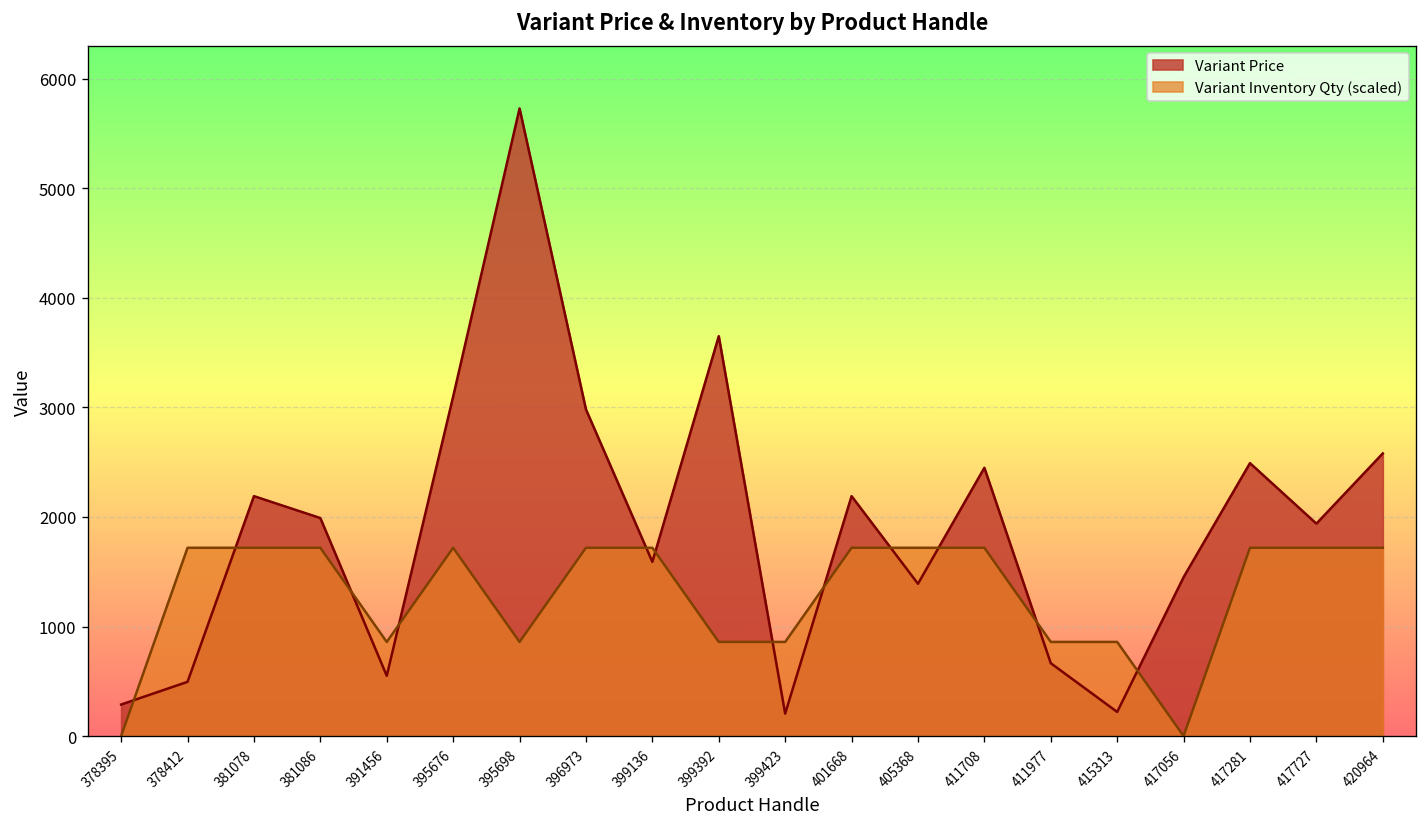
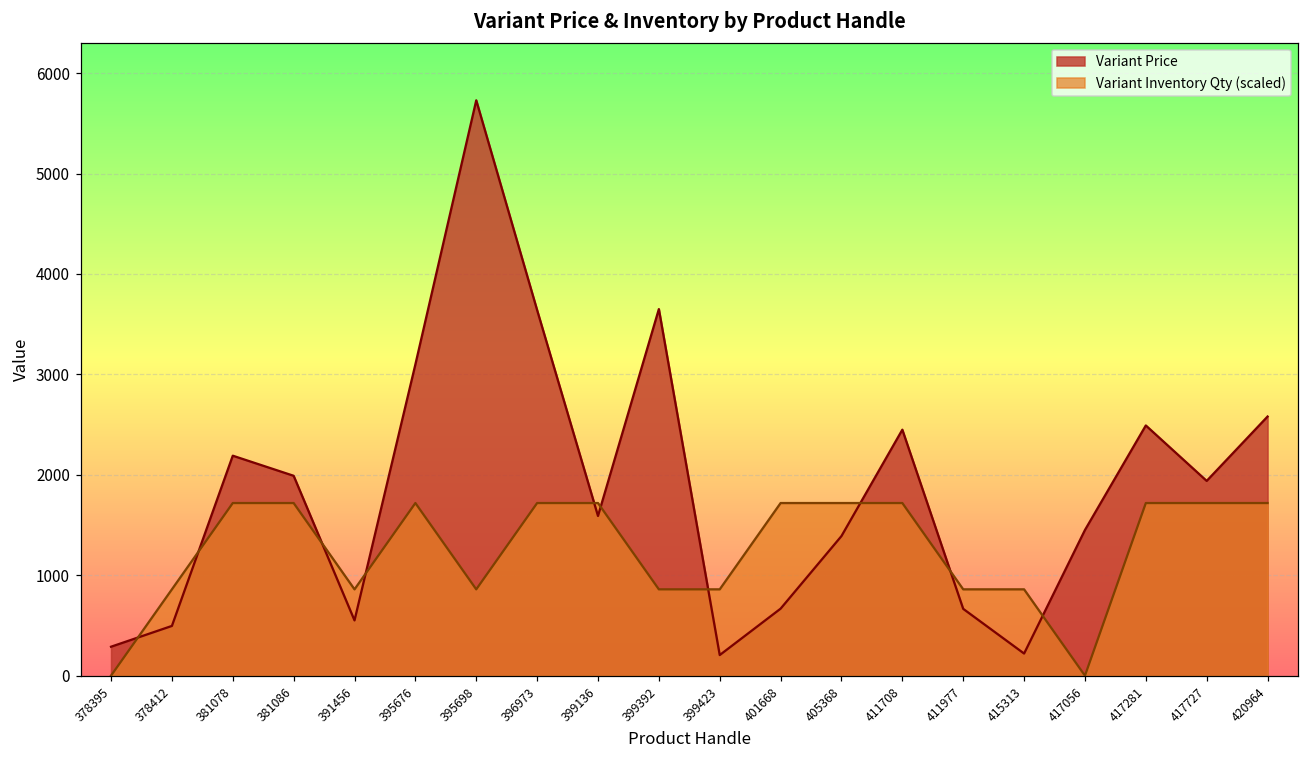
Variant Inventory Qty (scaled), 378412: 1700 -> 900
Variant Price, 396973: 3000 -> 3600
Variant Price, 401668: 2200 -> 700
